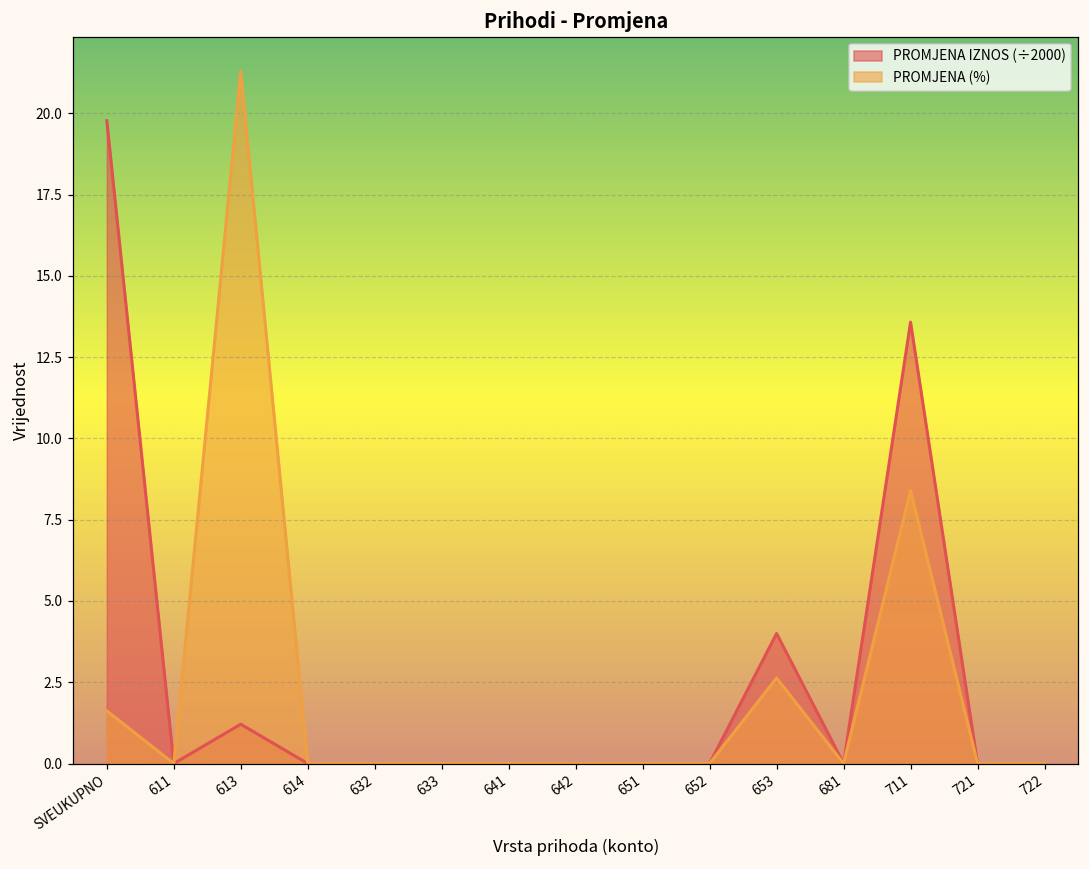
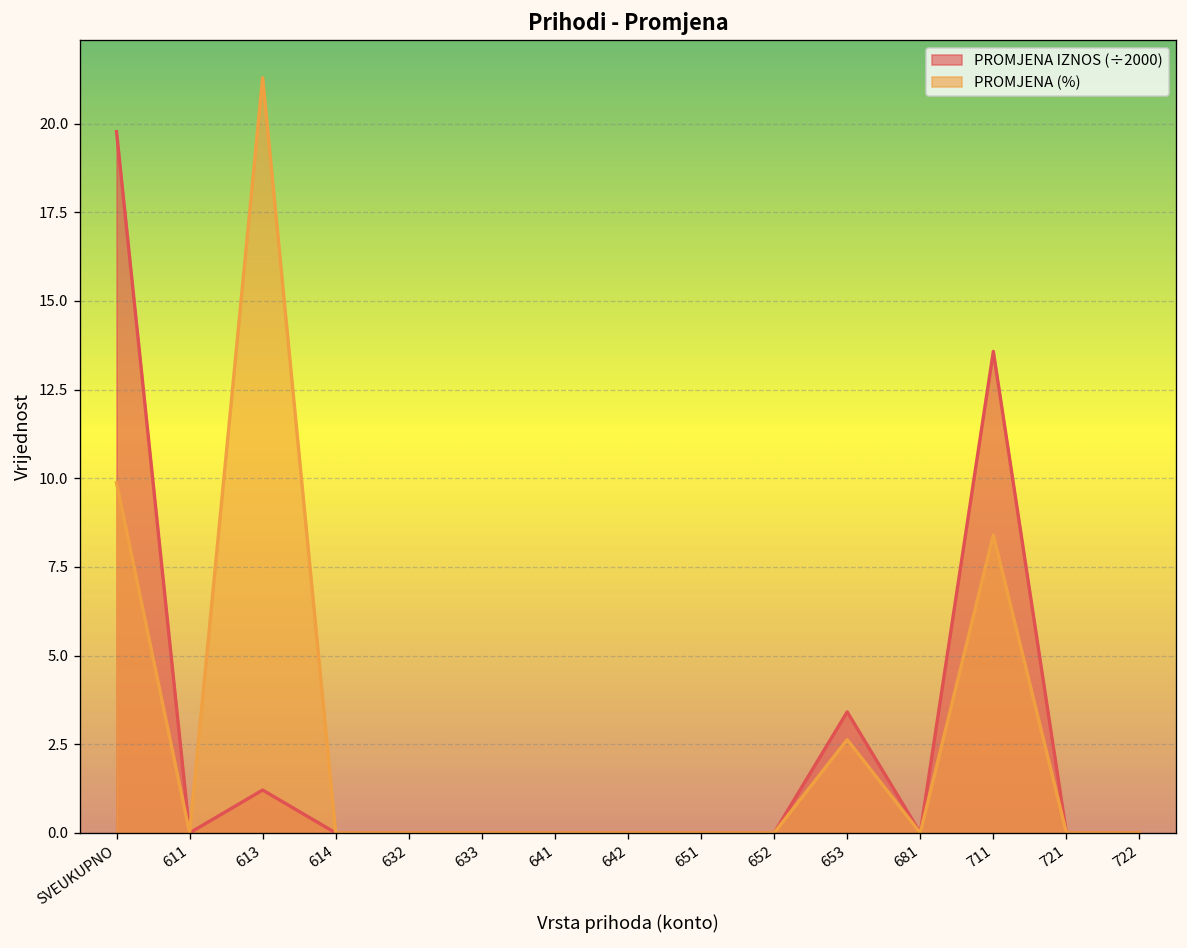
PROMJENA (%), SVEUKUPNO: 1.6 -> 9.9
PROMJENA IZNOS (÷2000), 653: 4.0 -> 3.4
